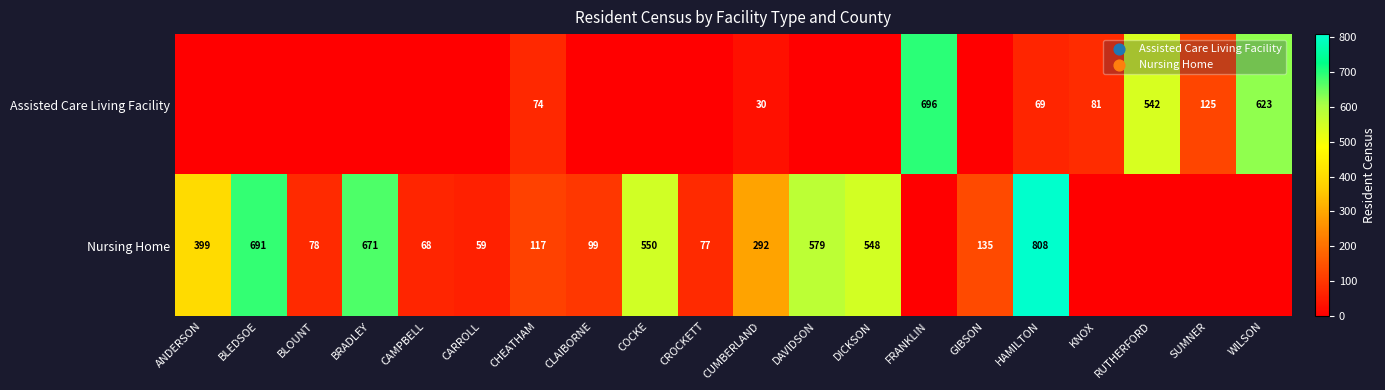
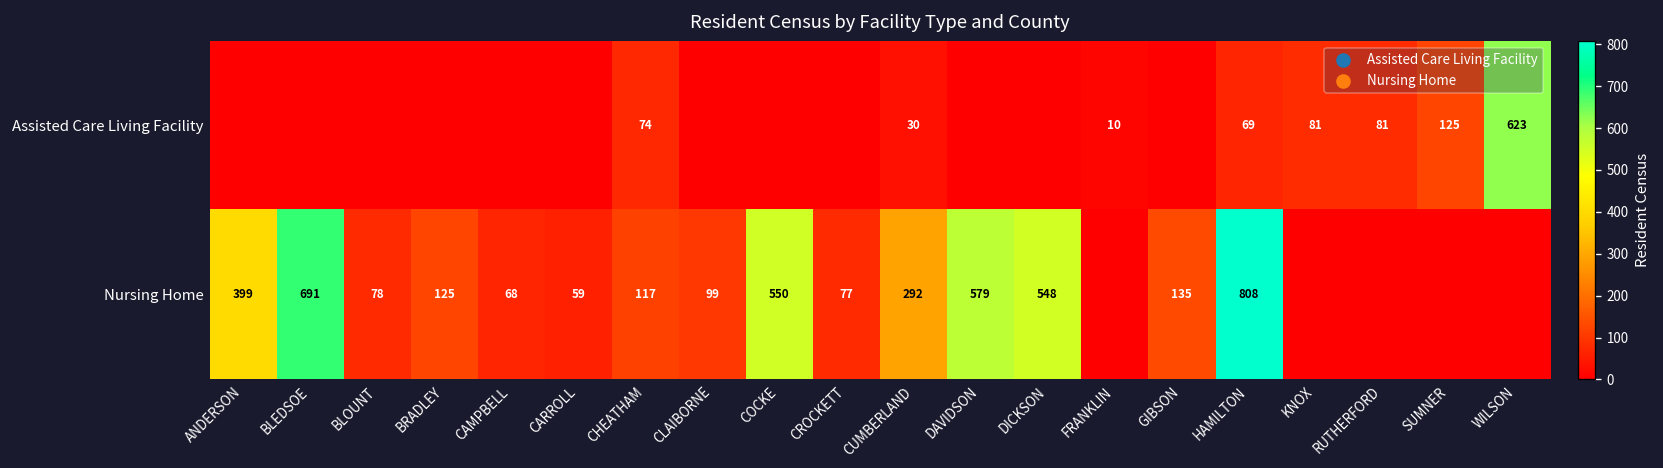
Assisted Care Living Facility, FRANKLIN: 696 -> 10
Assisted Care Living Facility, RUTHERFORD: 542 -> 81
Nursing Home, BRADLEY: 671 -> 125
